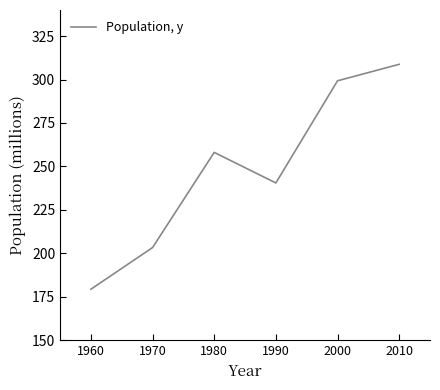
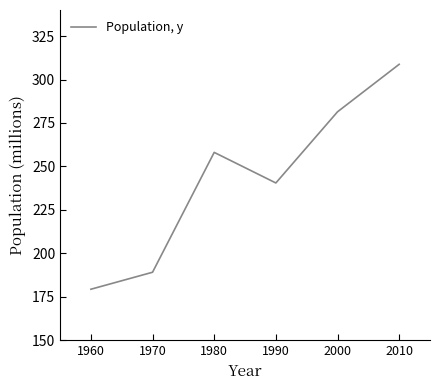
1970: 203 -> 189
2000: 299 -> 281
